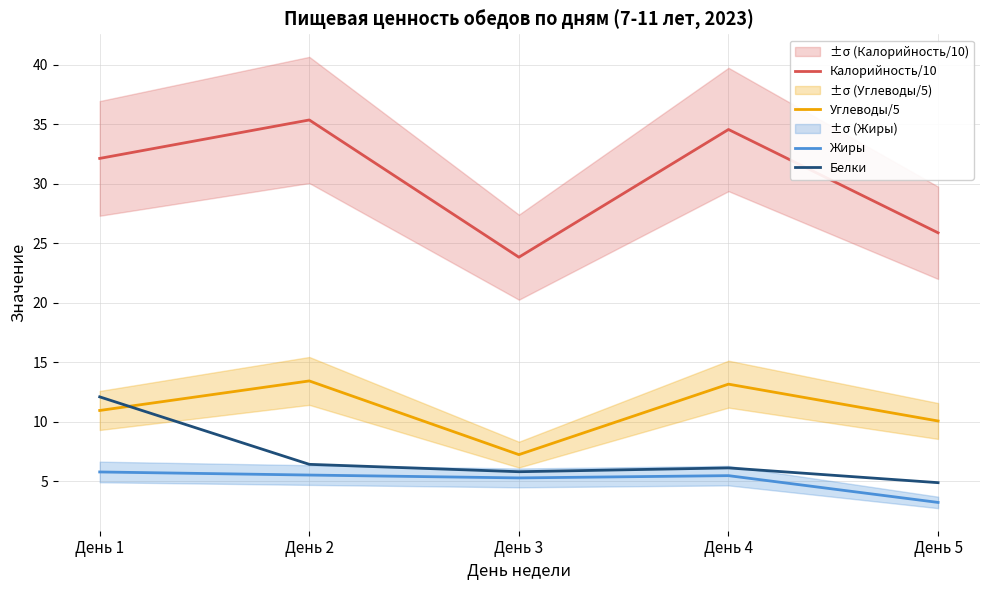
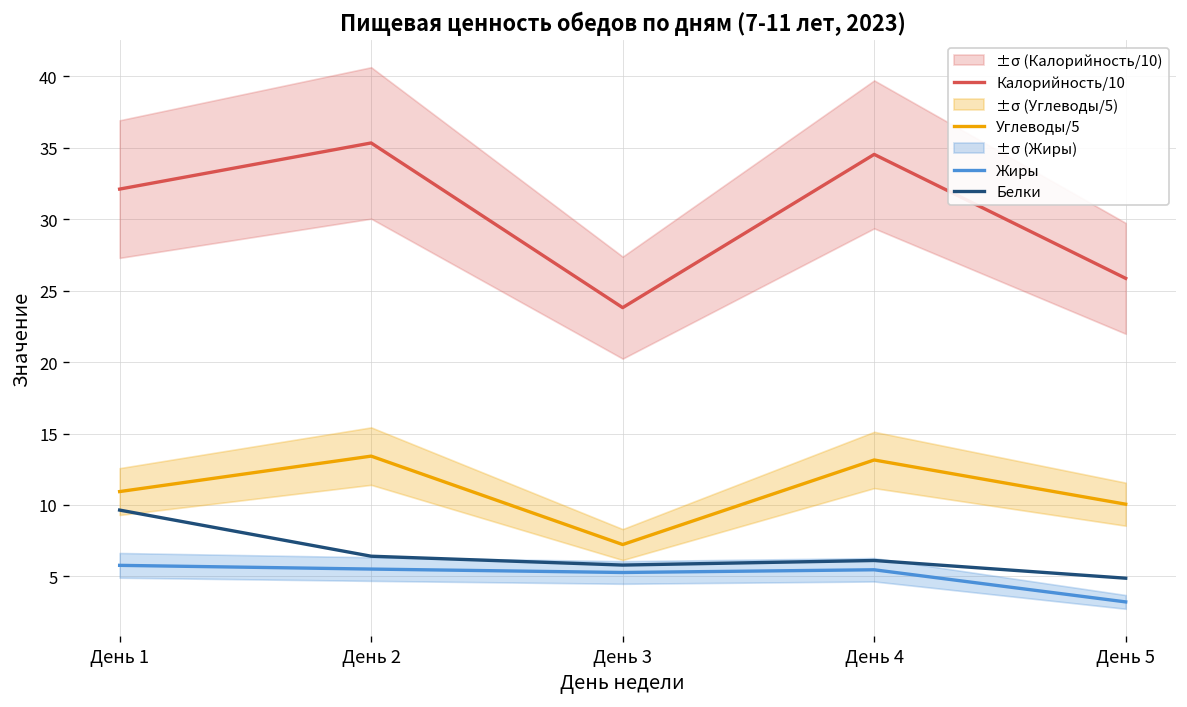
Белки, День 1: 12.1 -> 9.6
